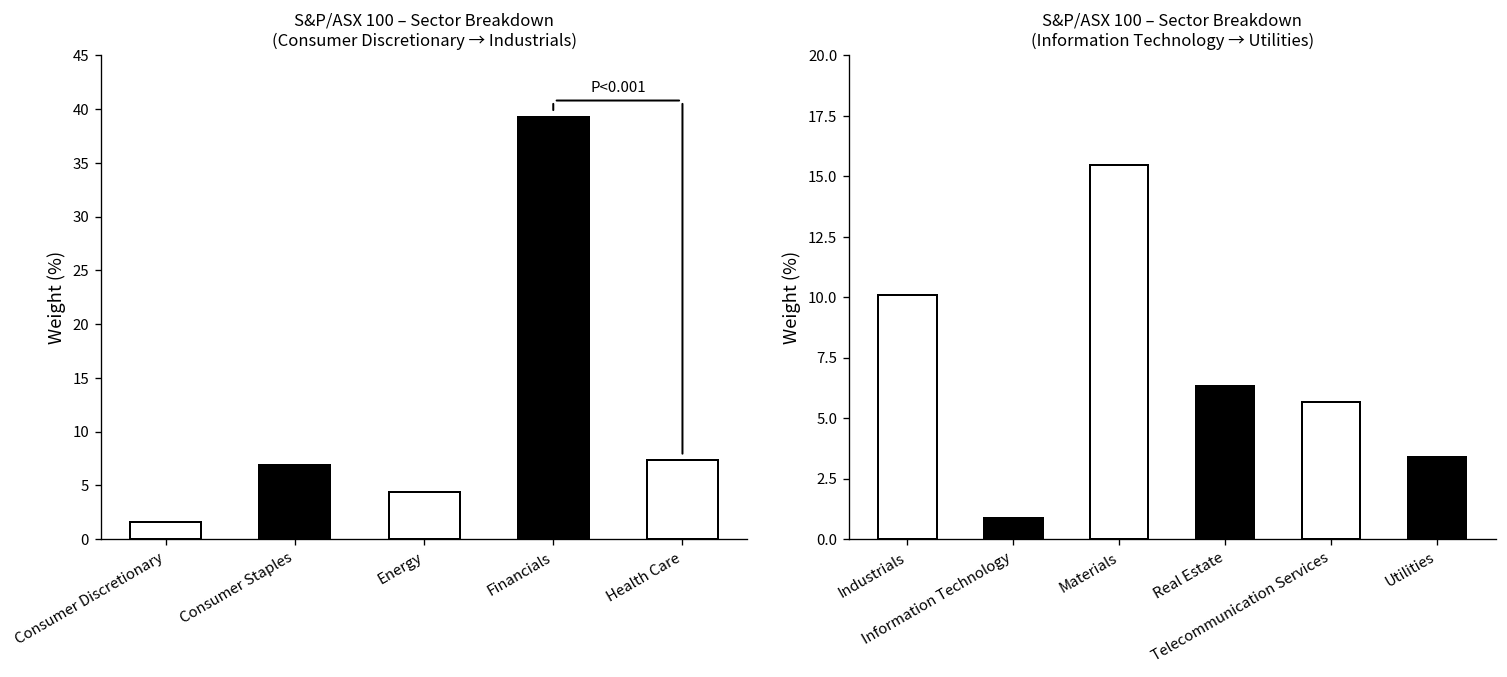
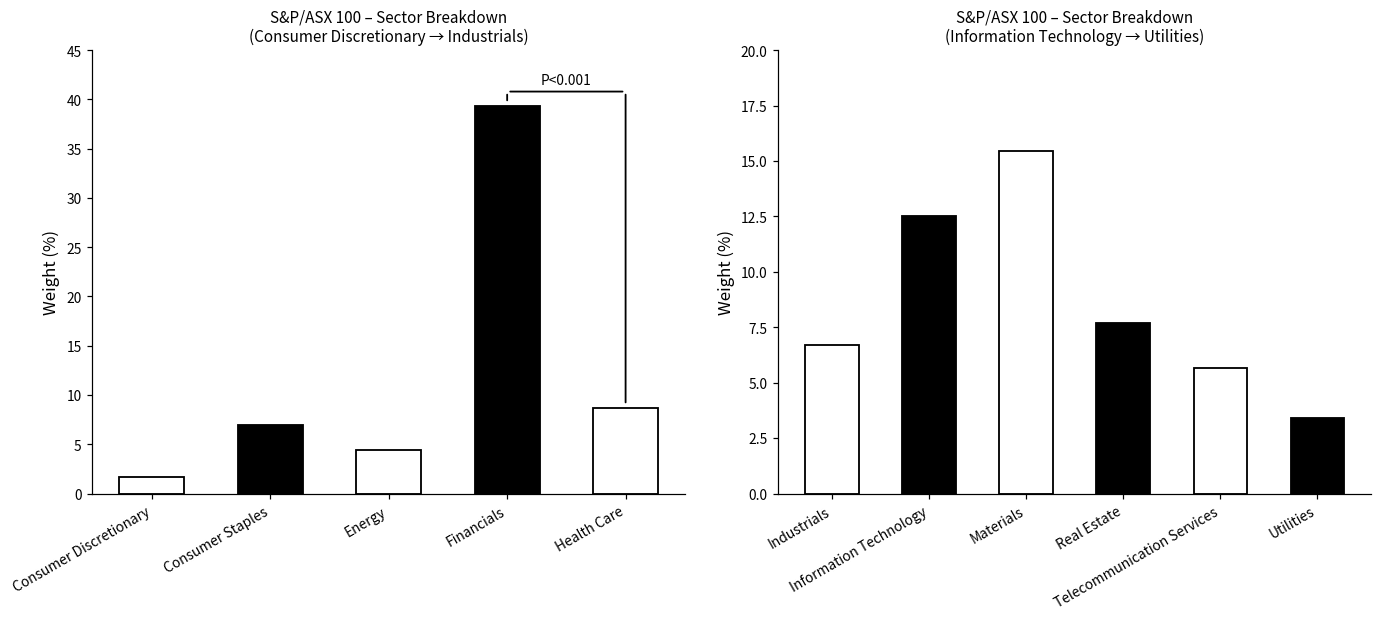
S&P/ASX 100 – Sector Breakdown (Consumer Discretionary → Industrials), Health Care: 7 -> 9
S&P/ASX 100 – Sector Breakdown (Information Technology → Utilities), Industrials: 10.1 -> 6.7
S&P/ASX 100 – Sector Breakdown (Information Technology → Utilities), Information Technology: 0.9 -> 12.5
S&P/ASX 100 – Sector Breakdown (Information Technology → Utilities), Real Estate: 6.3 -> 7.7
